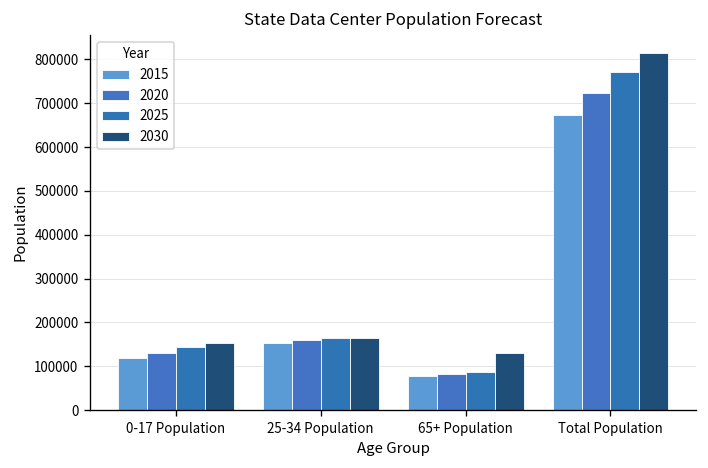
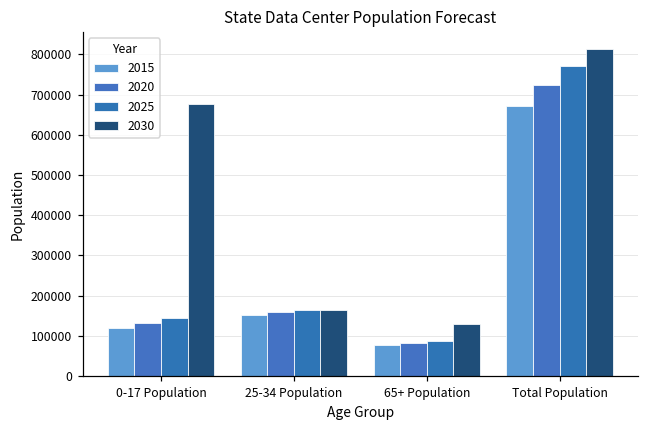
2030, 0-17 Population: 150000 -> 680000
